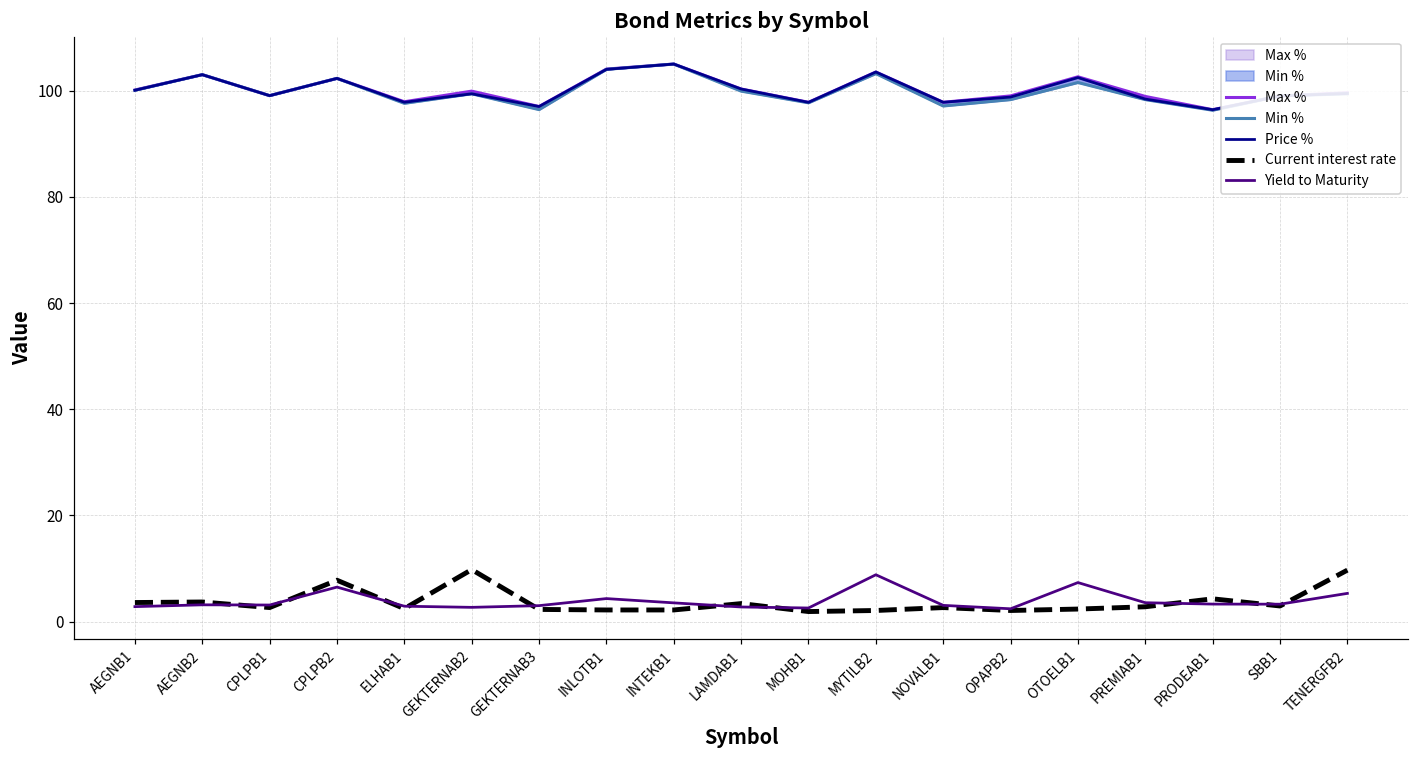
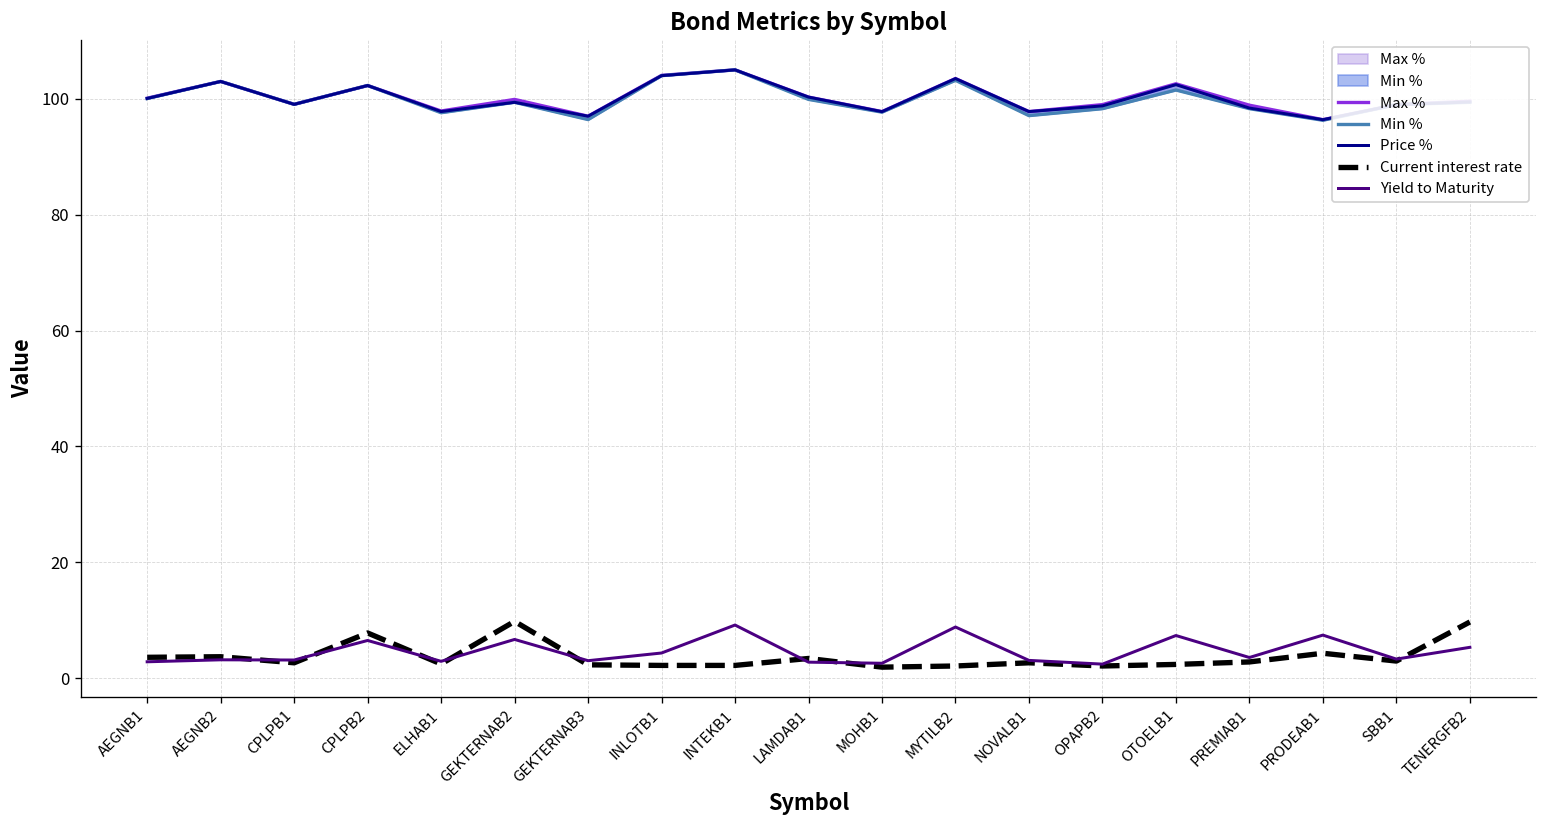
Yield to Maturity, GEKTERNAB2: 3 -> 7
Yield to Maturity, INTEKB1: 4 -> 9
Yield to Maturity, PRODEAB1: 3 -> 7
